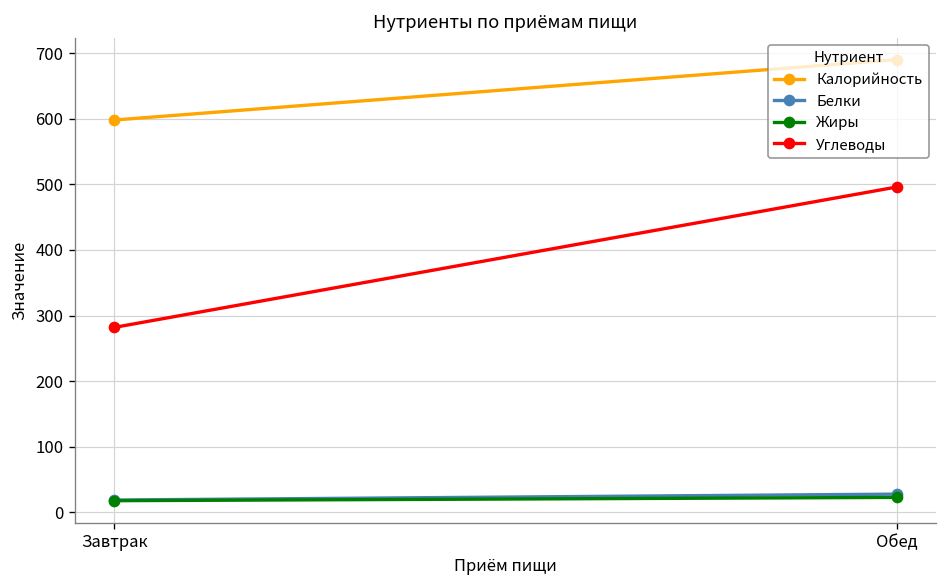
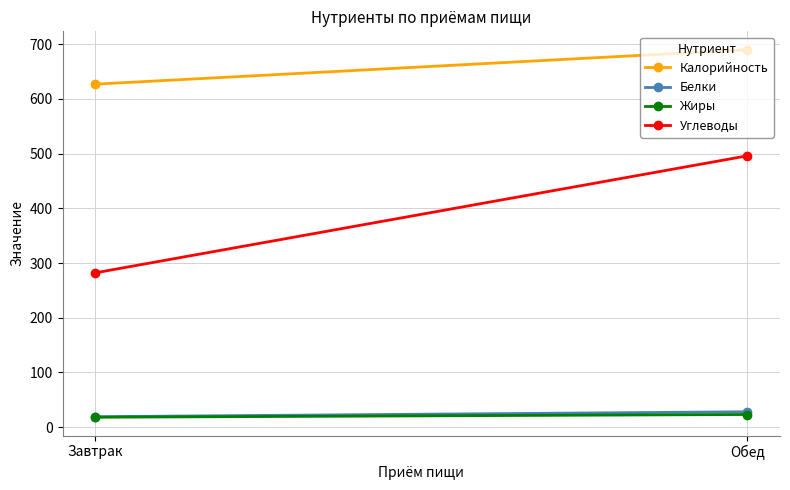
Калорийность, Завтрак: 600 -> 630
